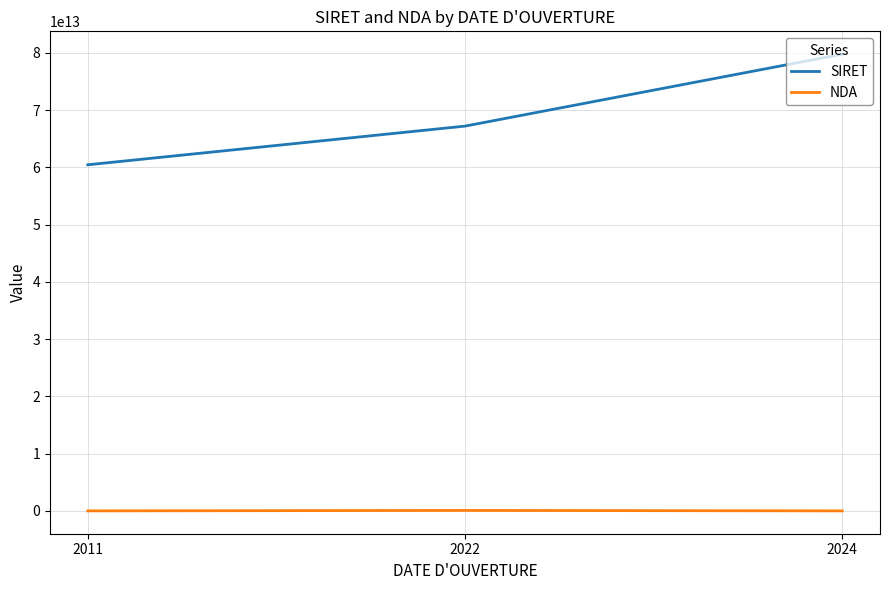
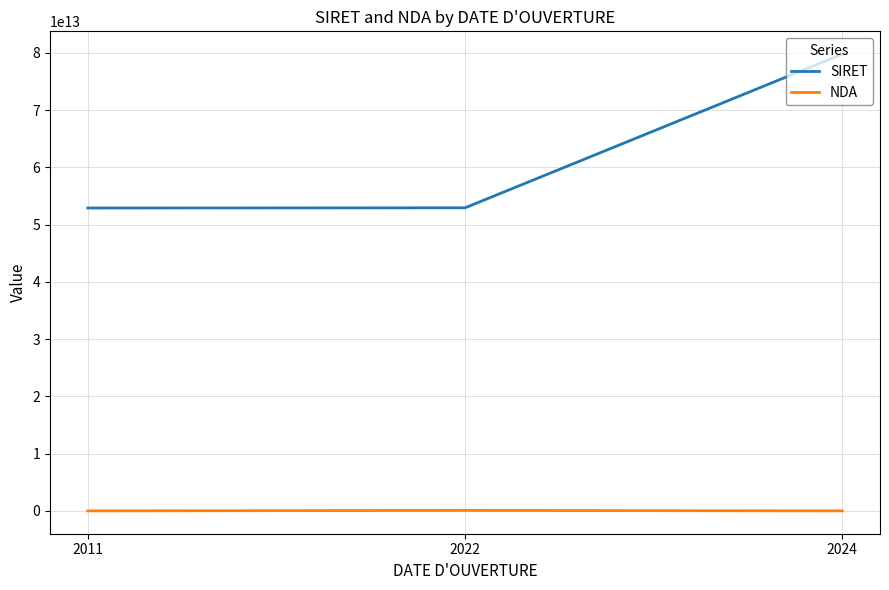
SIRET, 2011: 60000000000000 -> 53000000000000
SIRET, 2022: 67000000000000 -> 53000000000000
